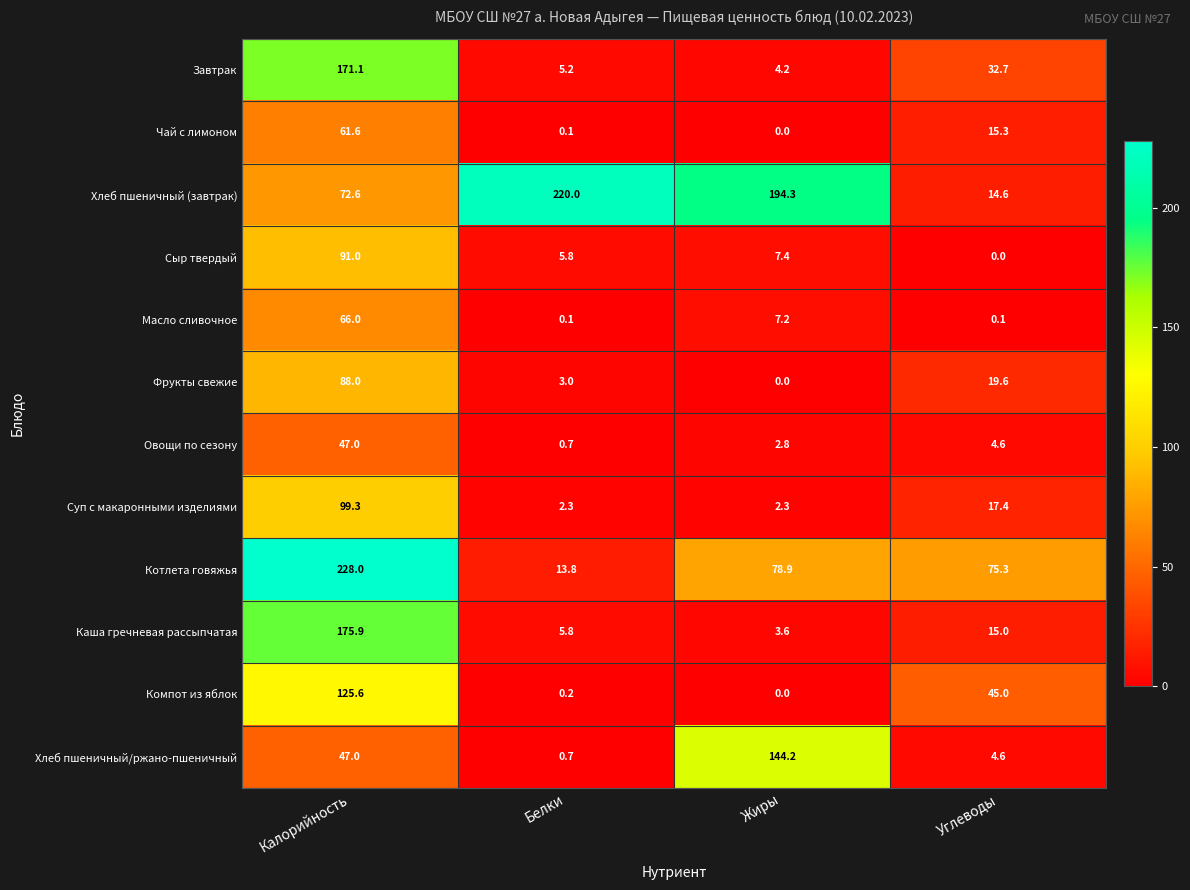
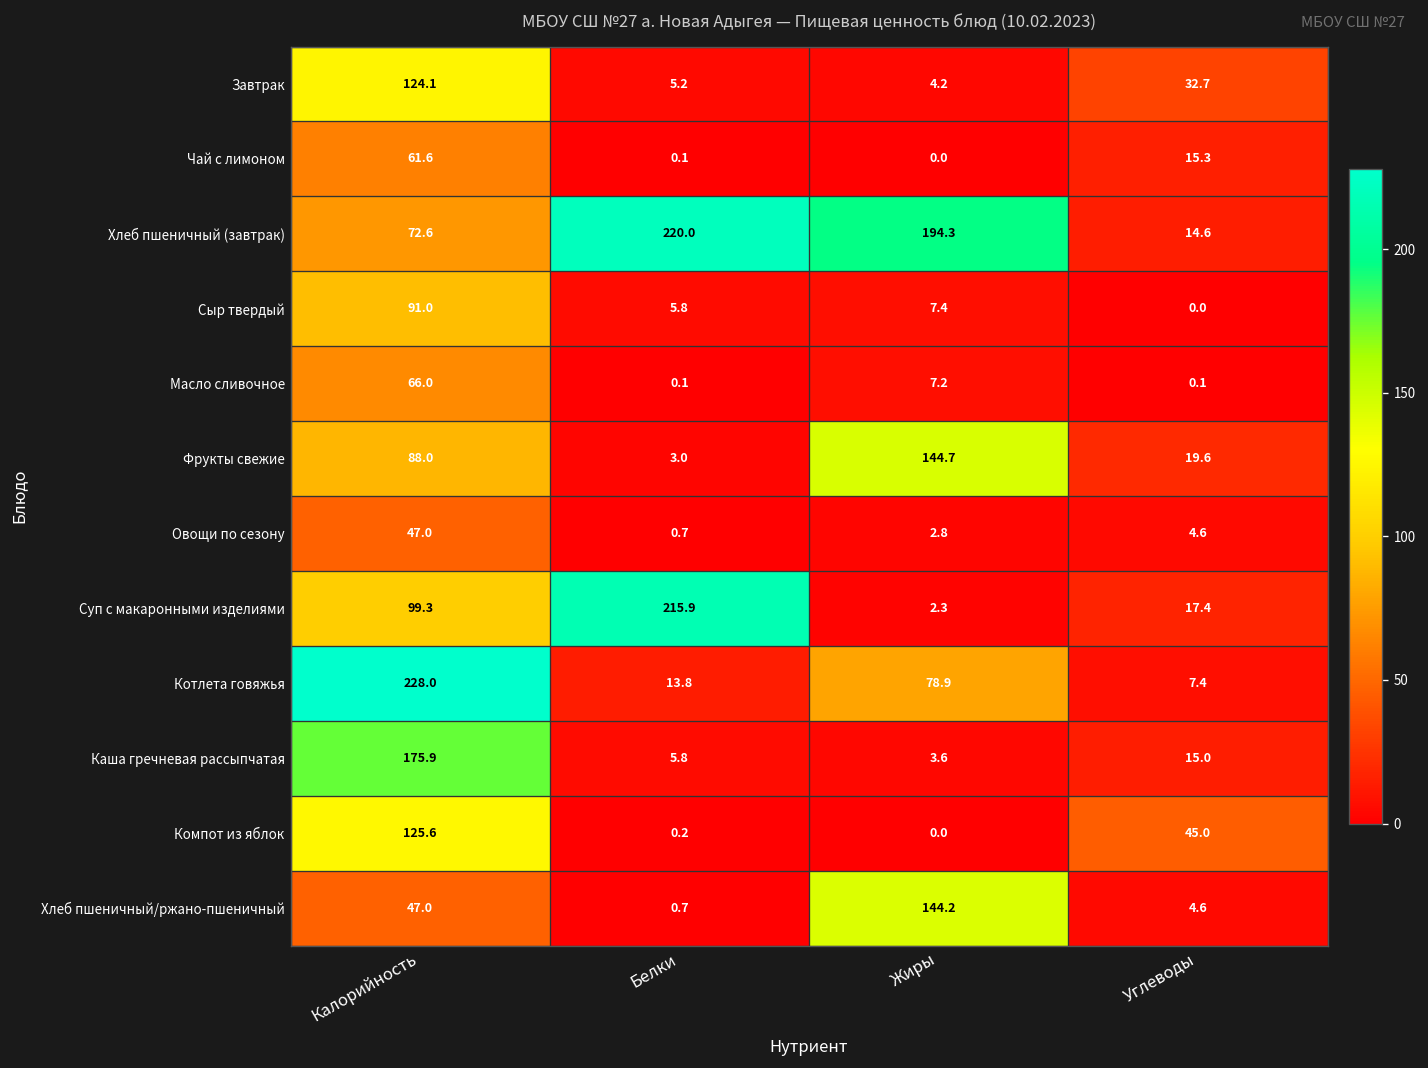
Завтрак, Калорийность: 171.1 -> 124.1
Фрукты свежие, Жиры: 0.0 -> 144.7
Суп с макаронными изделиями, Белки: 2.3 -> 215.9
Котлета говяжья, Углеводы: 75.3 -> 7.4
